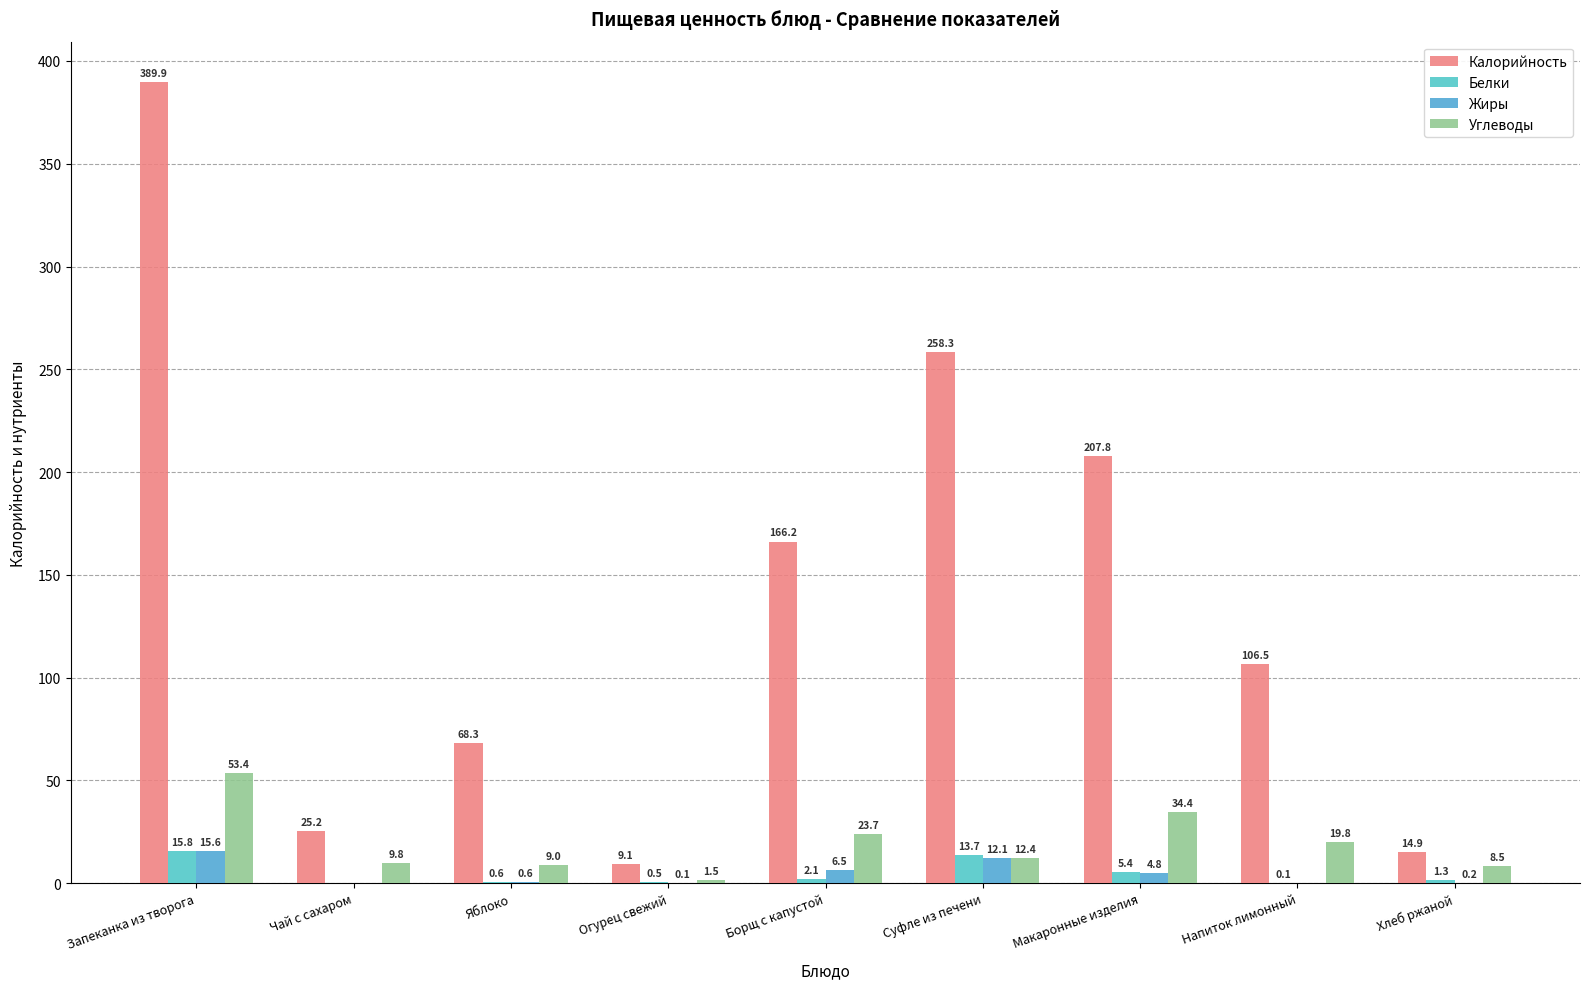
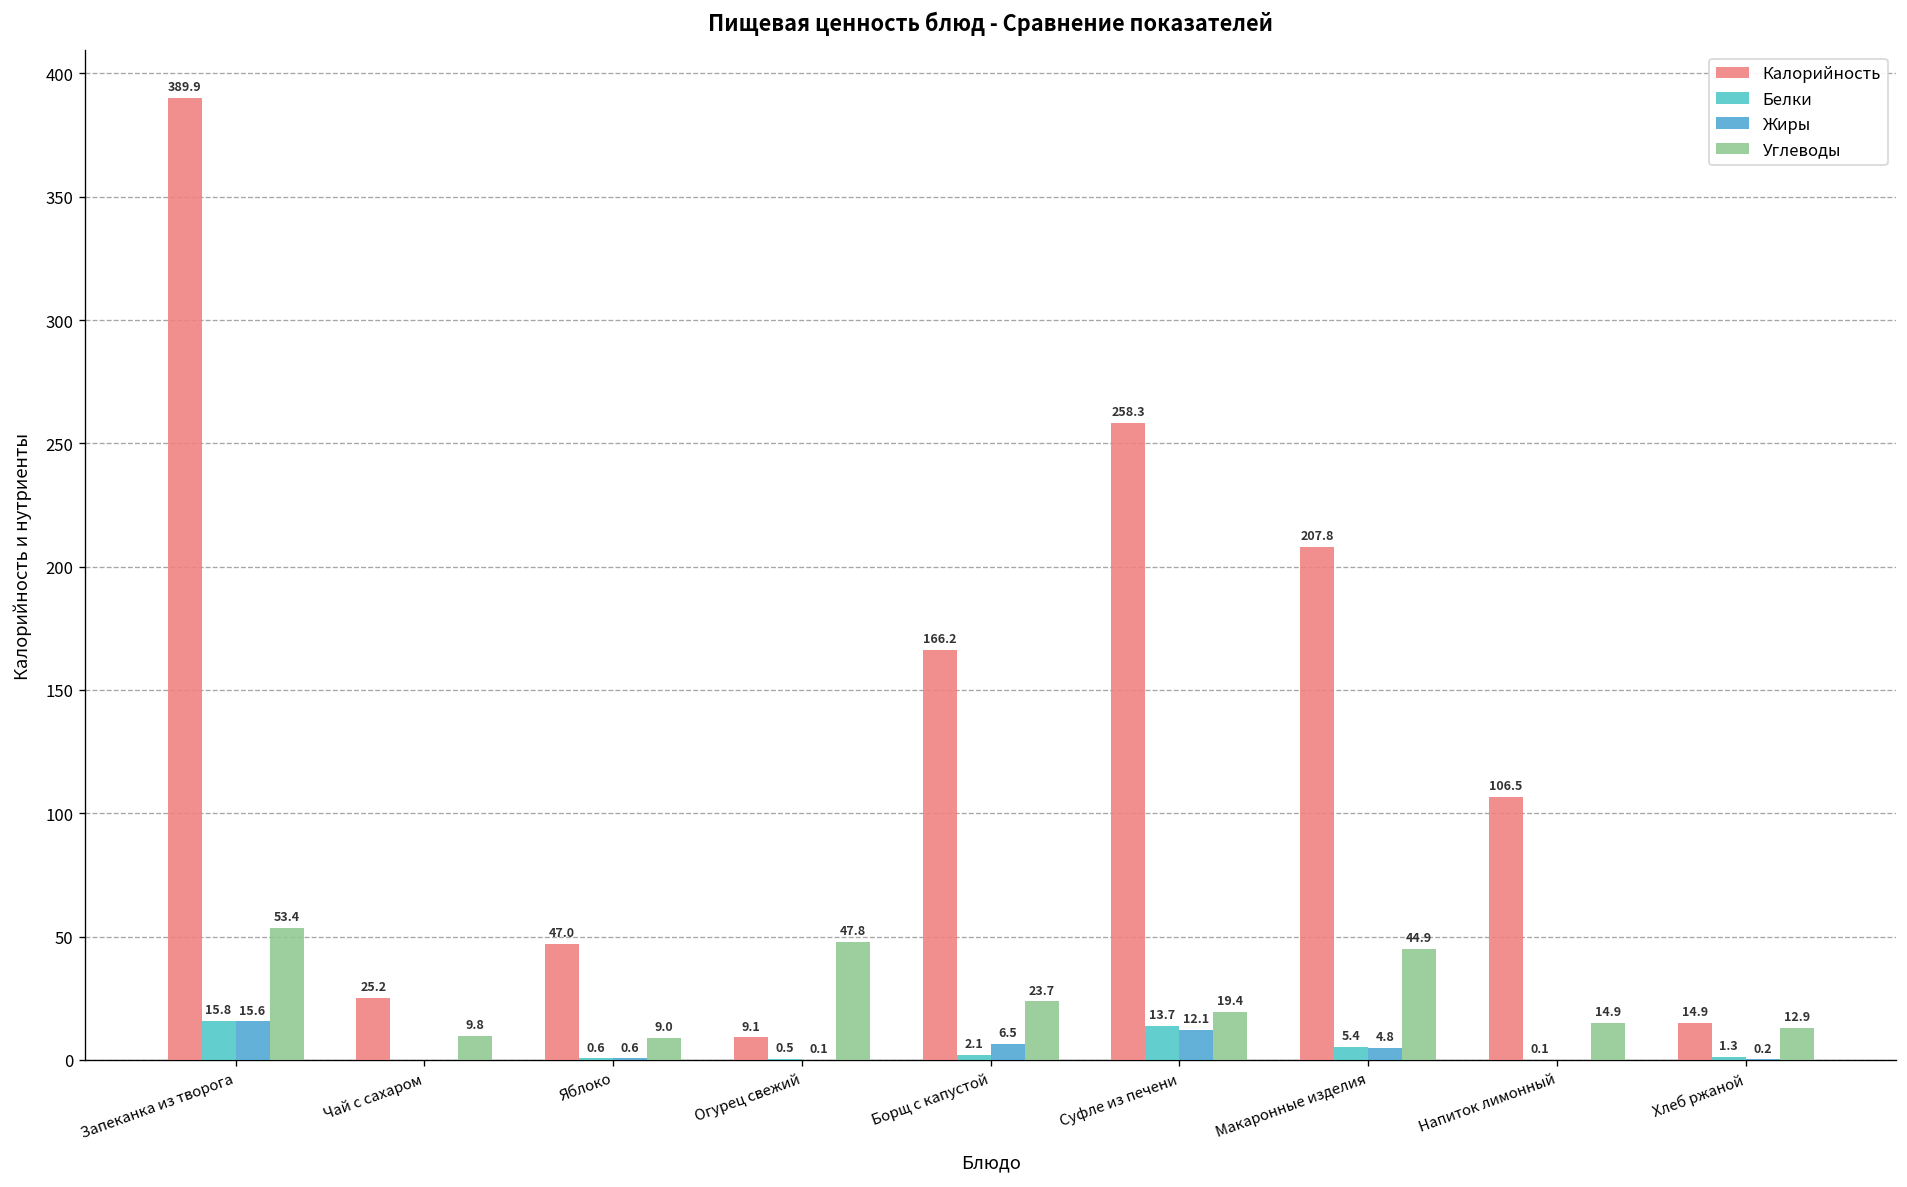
Калорийность, Яблоко: 68.3 -> 47.0
Углеводы, Огурец свежий: 1.5 -> 47.8
Углеводы, Суфле из печени: 12.4 -> 19.4
Углеводы, Макаронные изделия: 34.4 -> 44.9
Углеводы, Напиток лимонный: 19.8 -> 14.9
Углеводы, Хлеб ржаной: 8.5 -> 12.9
